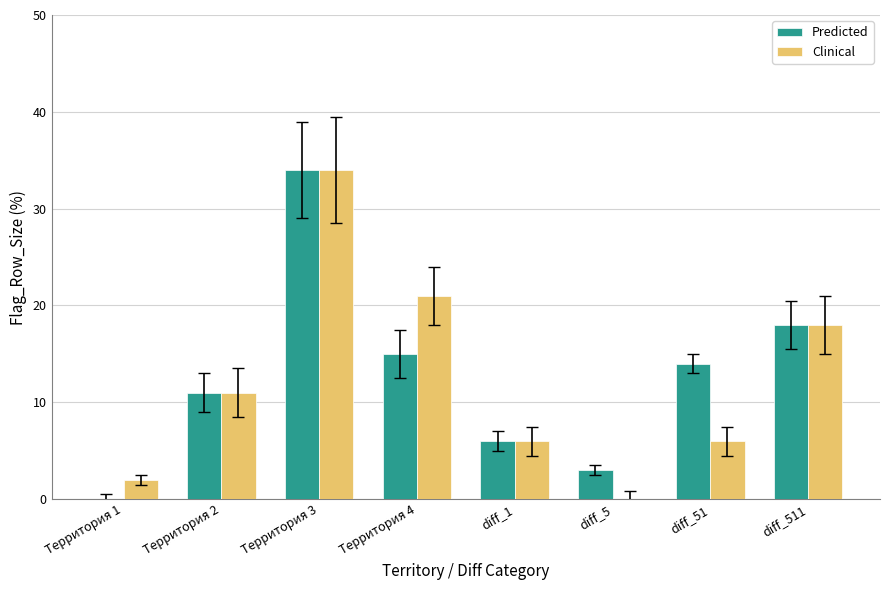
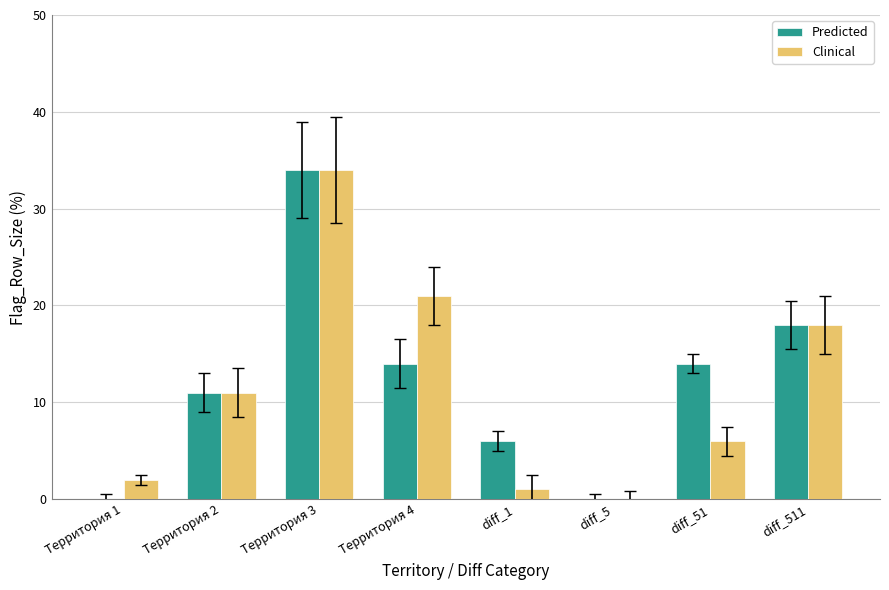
Predicted, Территория 4: 15 -> 14
Clinical, diff_1: 6 -> 1
Predicted, diff_5: 3 -> 0
